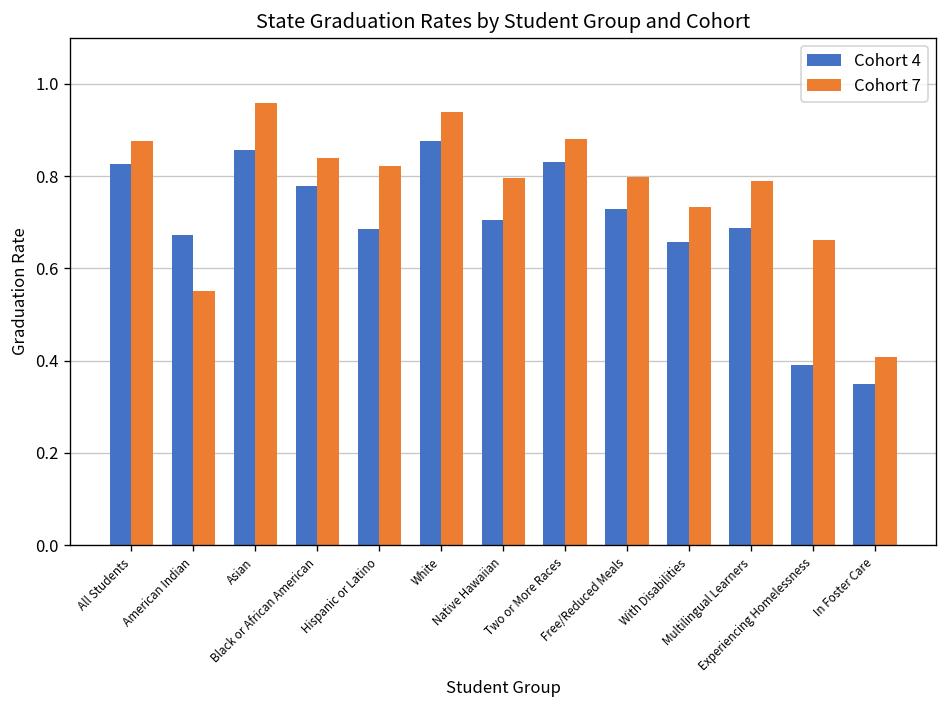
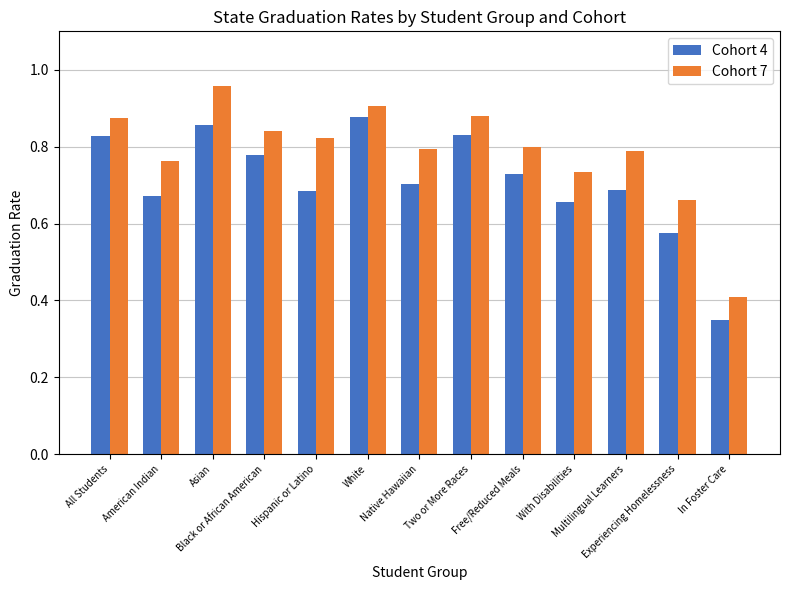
Cohort 7, American Indian: 0.55 -> 0.76
Cohort 7, White: 0.94 -> 0.91
Cohort 4, Experiencing Homelessness: 0.39 -> 0.58
